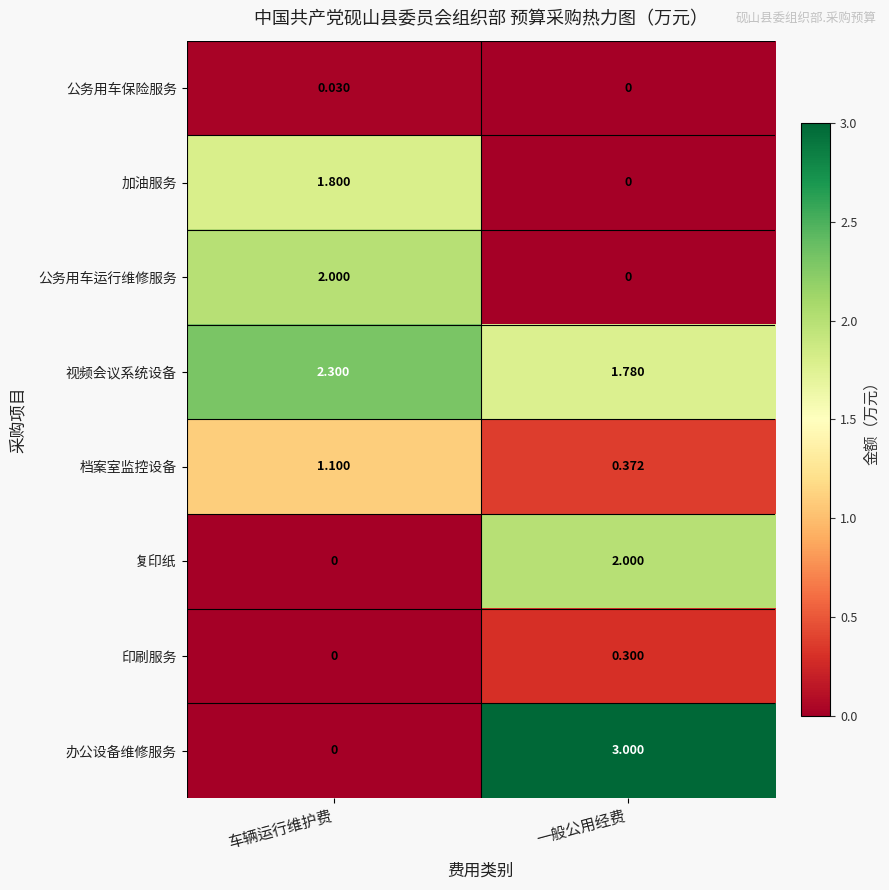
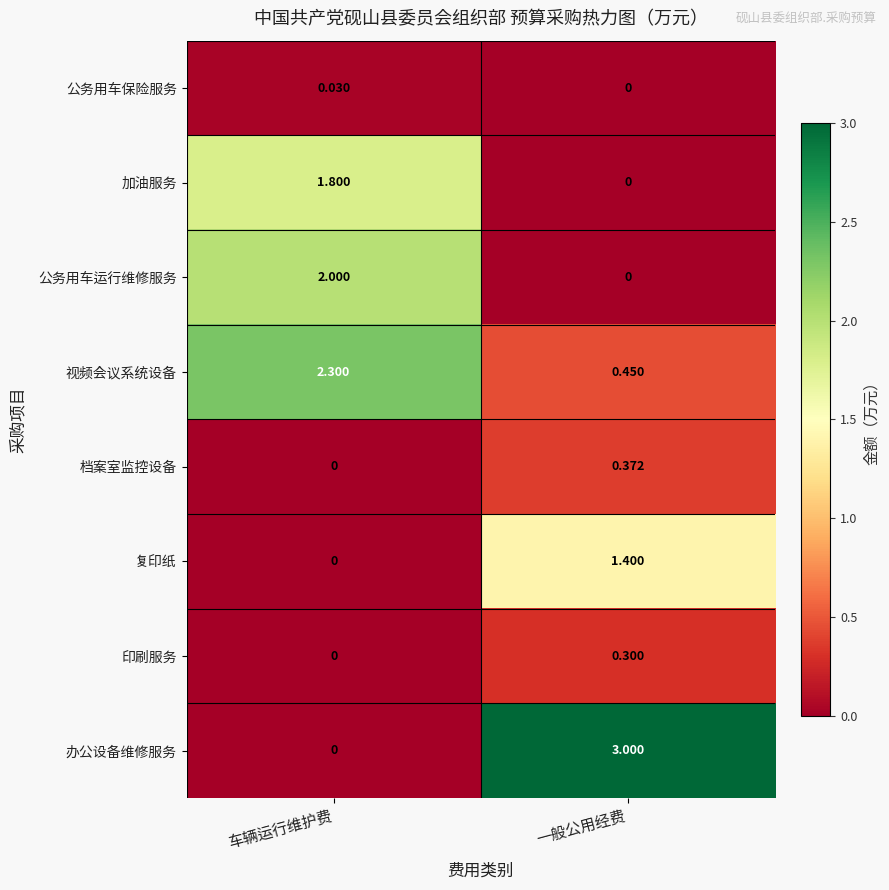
视频会议系统设备, 一般公用经费: 1.780 -> 0.450
档案室监控设备, 车辆运行维护费: 1.100 -> 0
复印纸, 一般公用经费: 2.000 -> 1.400
